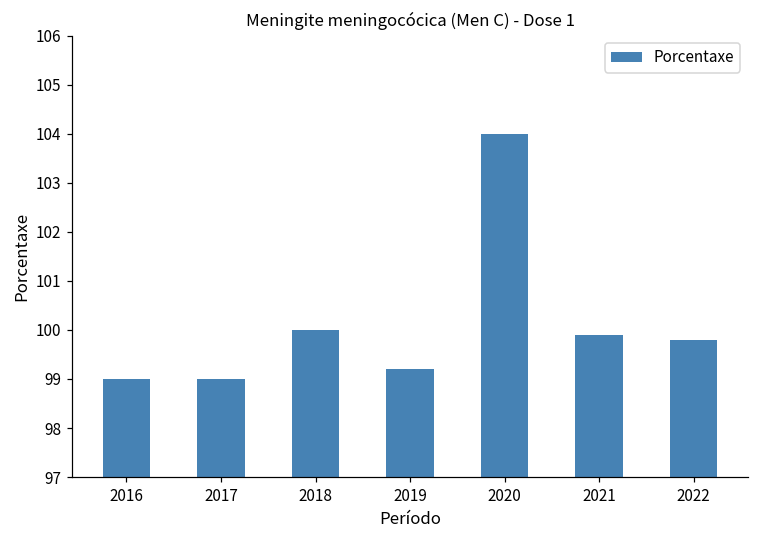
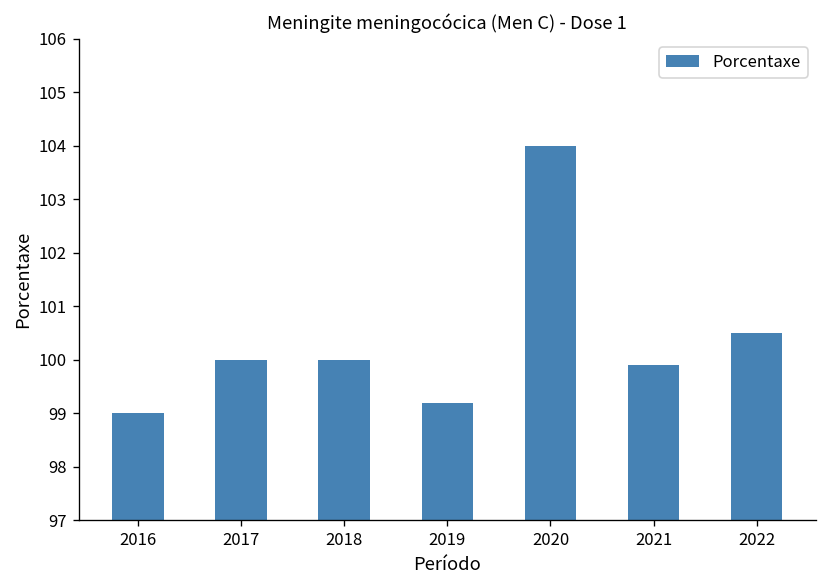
2017: 99 -> 100
2022: 99.8 -> 100.5
